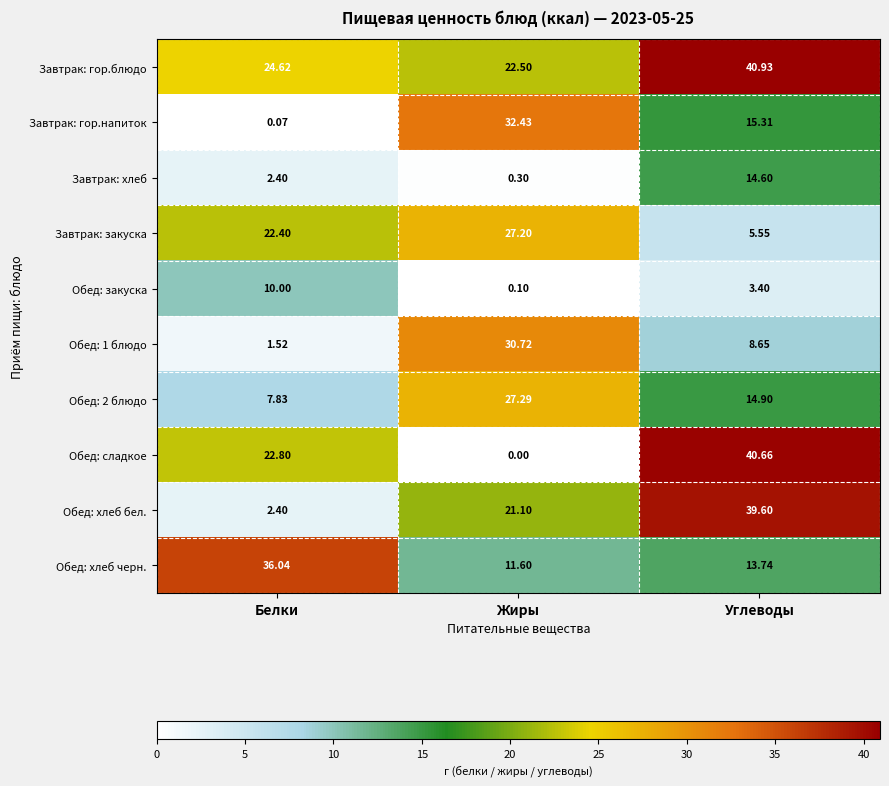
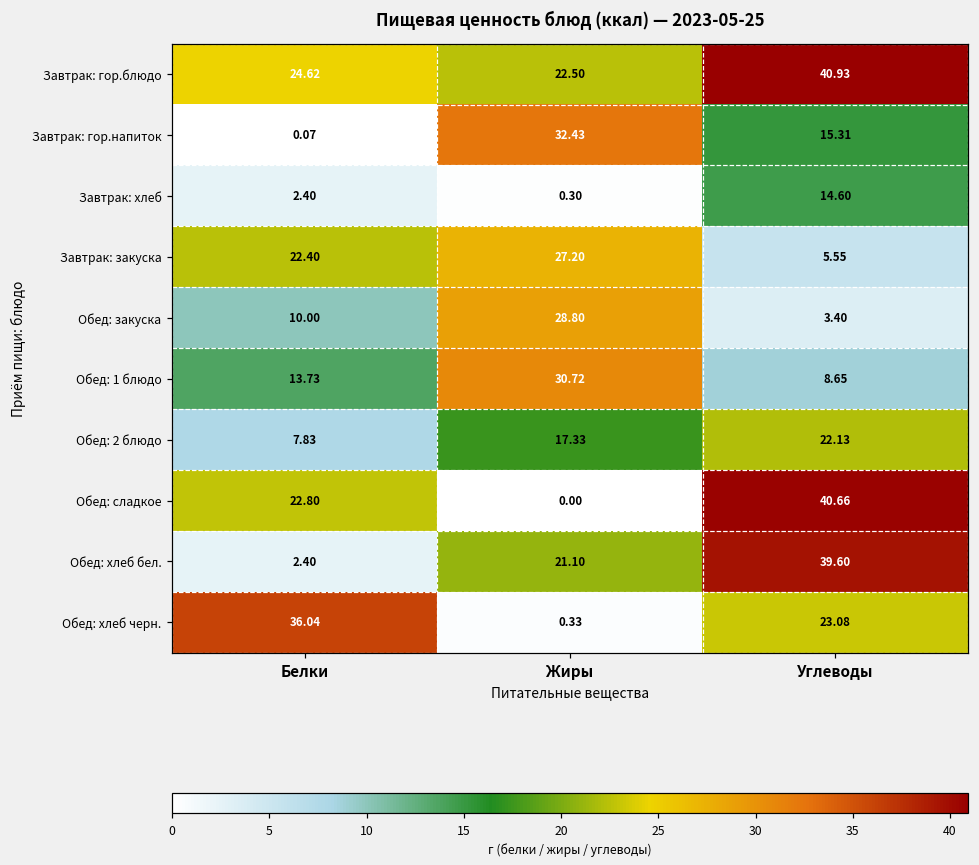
Обед: закуска, Жиры: 0.10 -> 28.80
Обед: 1 блюдо, Белки: 1.52 -> 13.73
Обед: 2 блюдо, Жиры: 27.29 -> 17.33
Обед: 2 блюдо, Углеводы: 14.90 -> 22.13
Обед: хлеб черн., Жиры: 11.60 -> 0.33
Обед: хлеб черн., Углеводы: 13.74 -> 23.08
